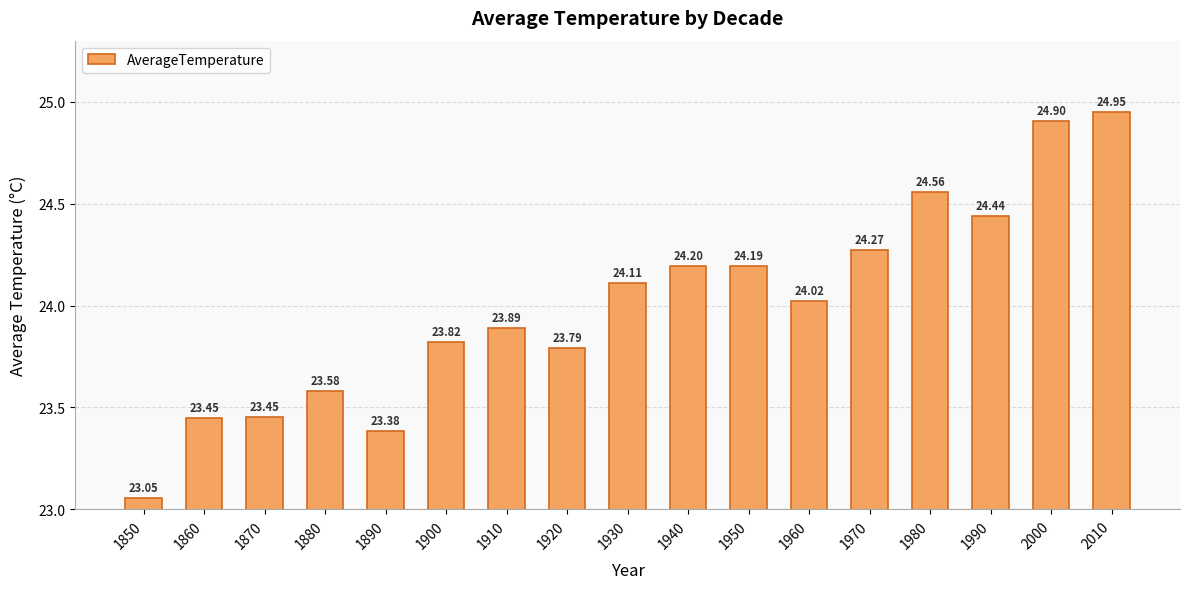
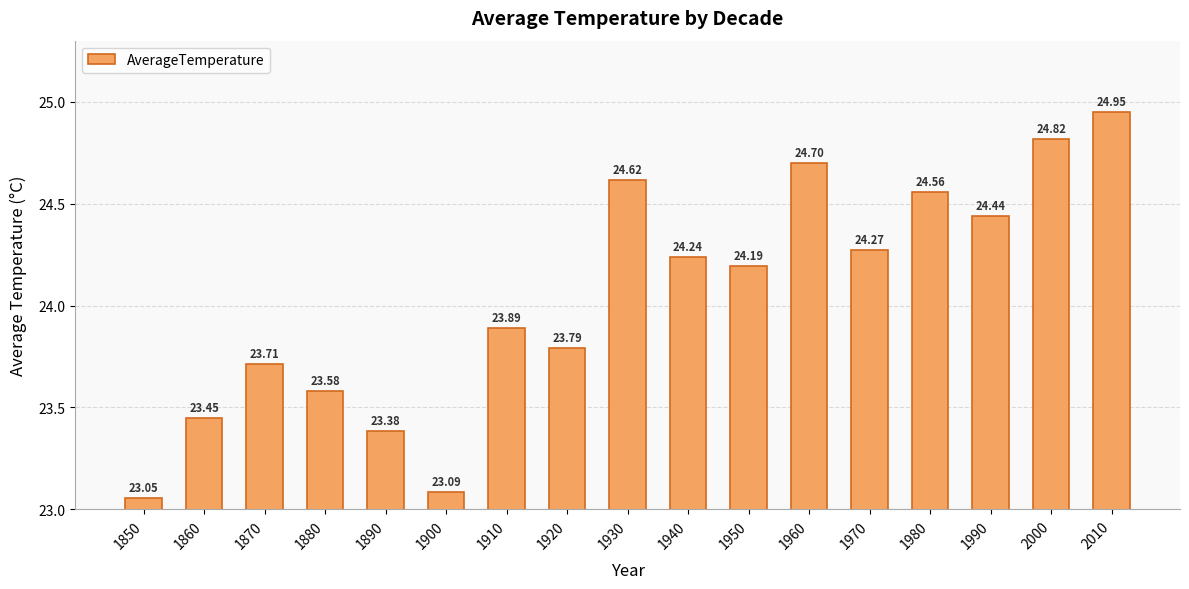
1870: 23.45 -> 23.71
1900: 23.82 -> 23.09
1930: 24.11 -> 24.62
1940: 24.20 -> 24.24
1960: 24.02 -> 24.70
2000: 24.90 -> 24.82
